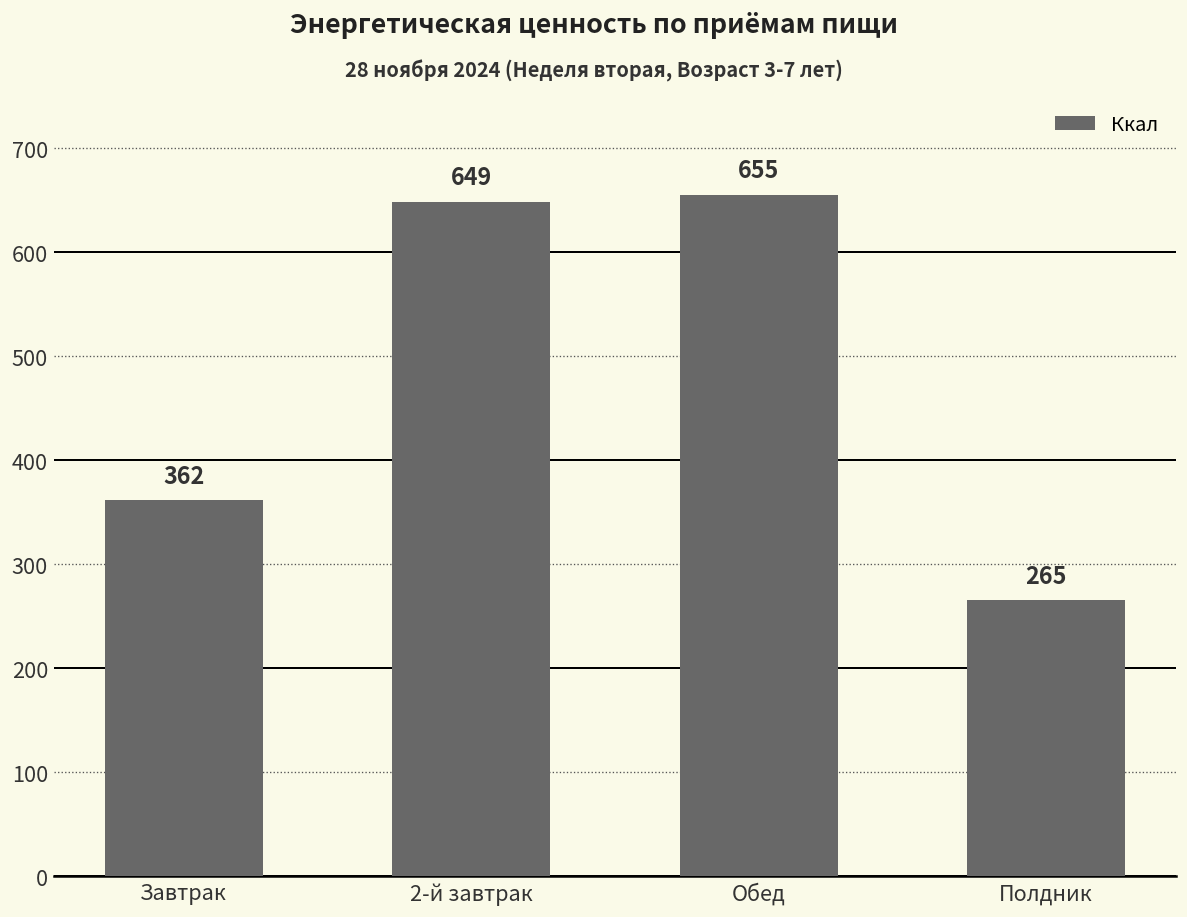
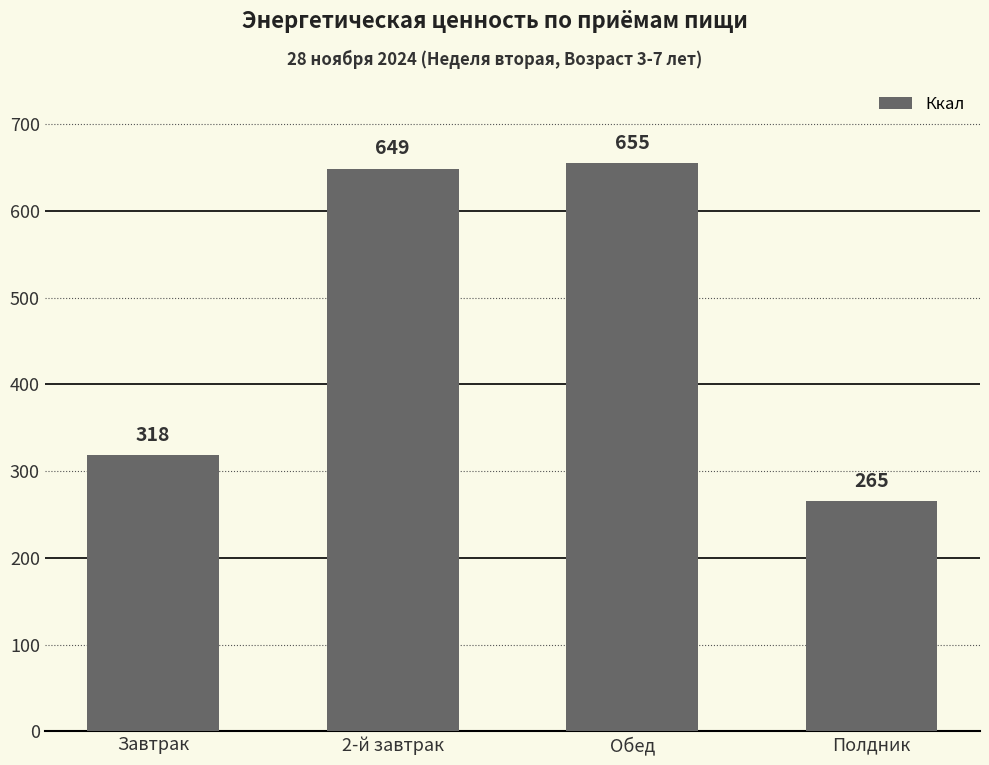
Завтрак: 362 -> 318
